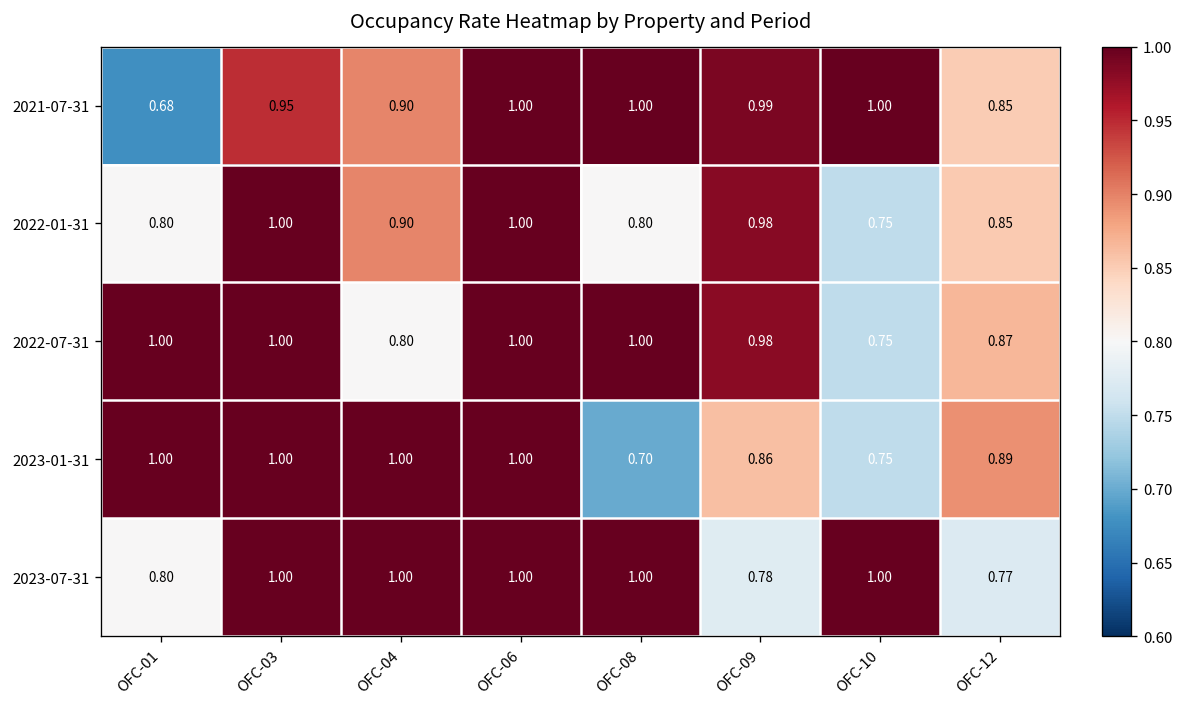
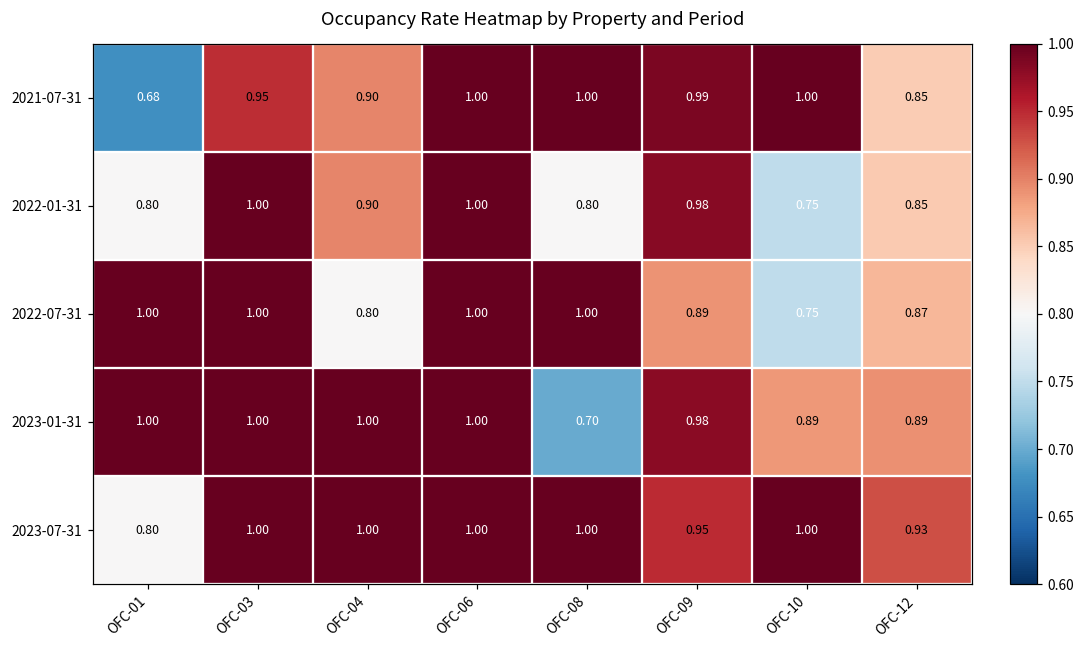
2022-07-31, OFC-09: 0.98 -> 0.89
2023-01-31, OFC-09: 0.86 -> 0.98
2023-01-31, OFC-10: 0.75 -> 0.89
2023-07-31, OFC-09: 0.78 -> 0.95
2023-07-31, OFC-12: 0.77 -> 0.93
